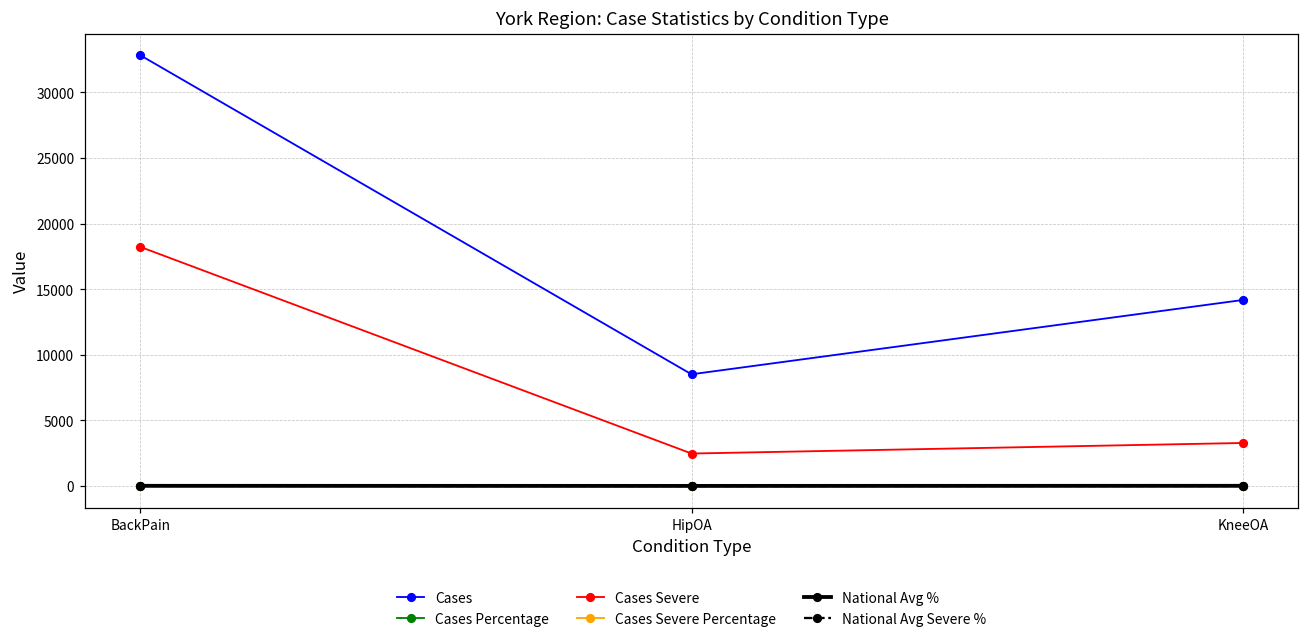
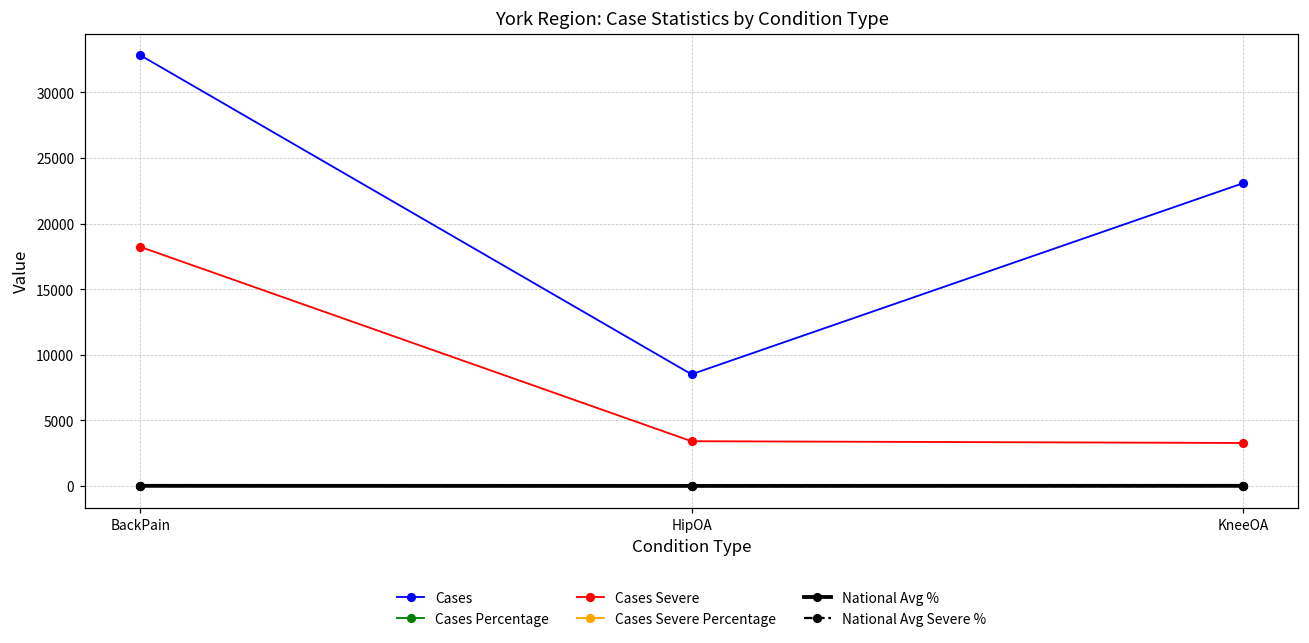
Cases Severe, HipOA: 2500 -> 3400
Cases, KneeOA: 14200 -> 23100
